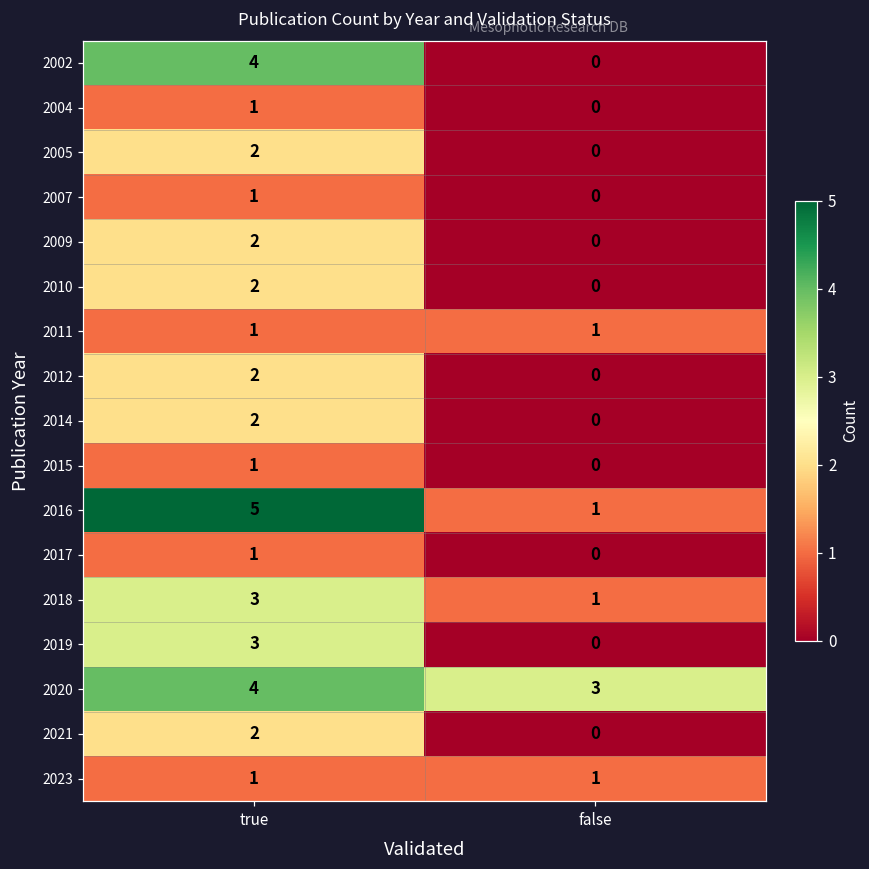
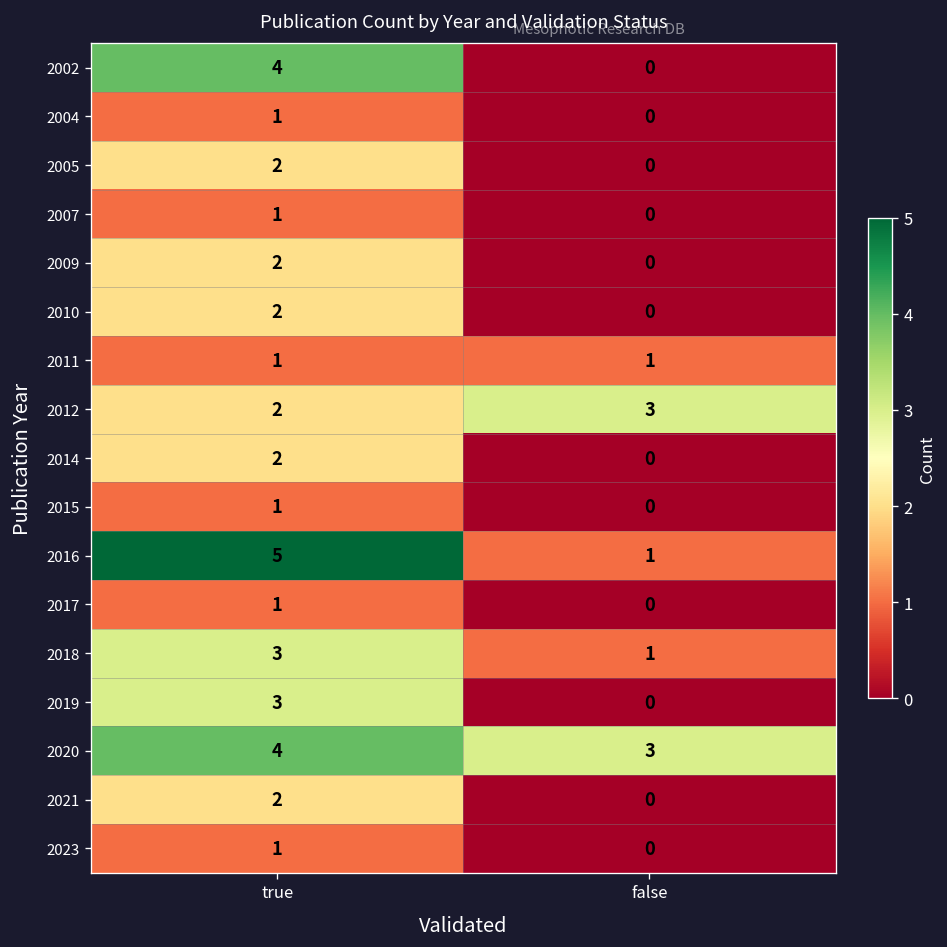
2012, false: 0 -> 3
2023, false: 1 -> 0
